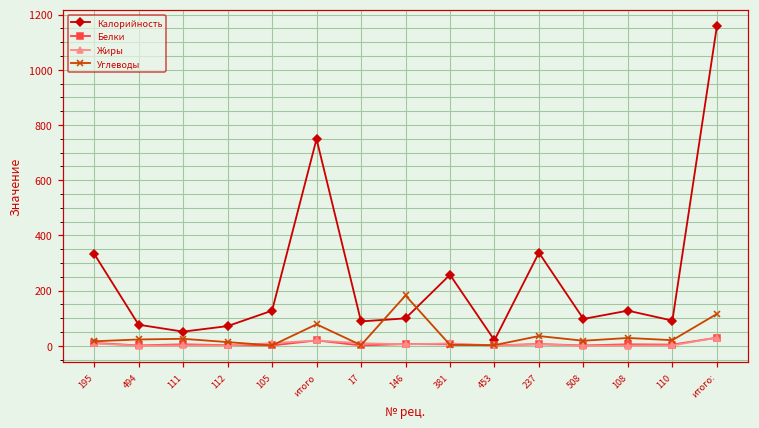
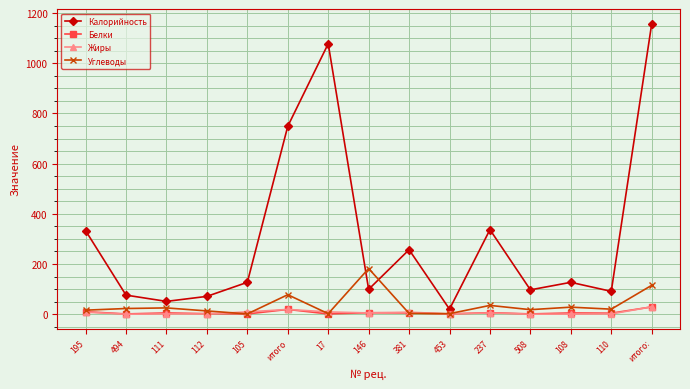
Калорийность, 17: 90 -> 1080
